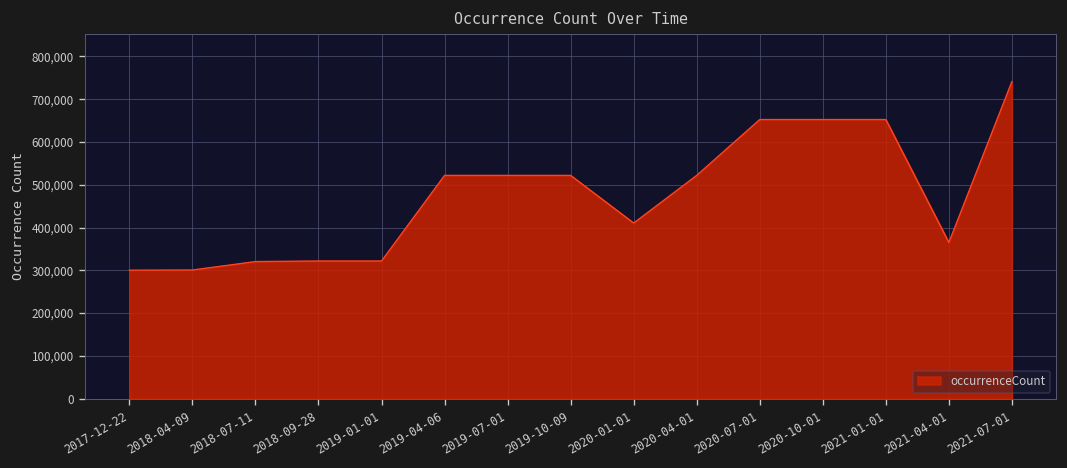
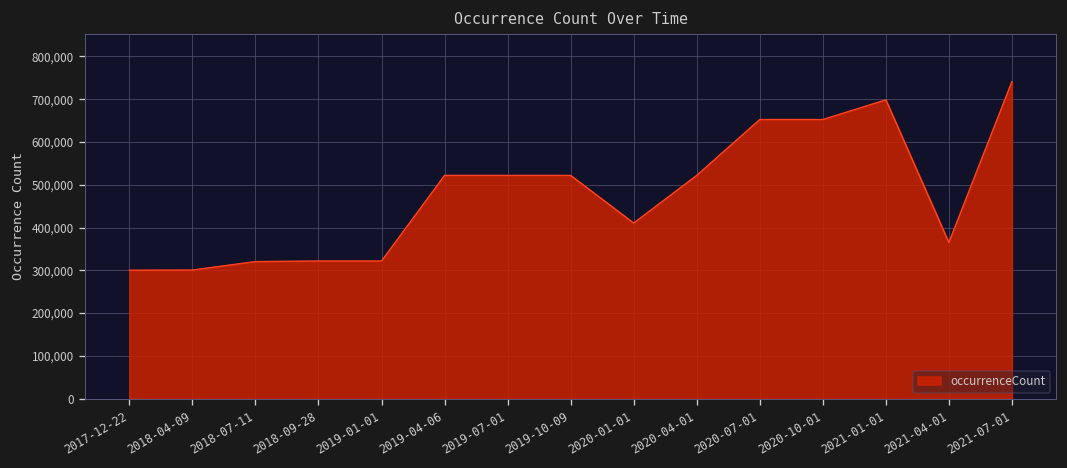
2021-01-01: 650,000 -> 700,000
